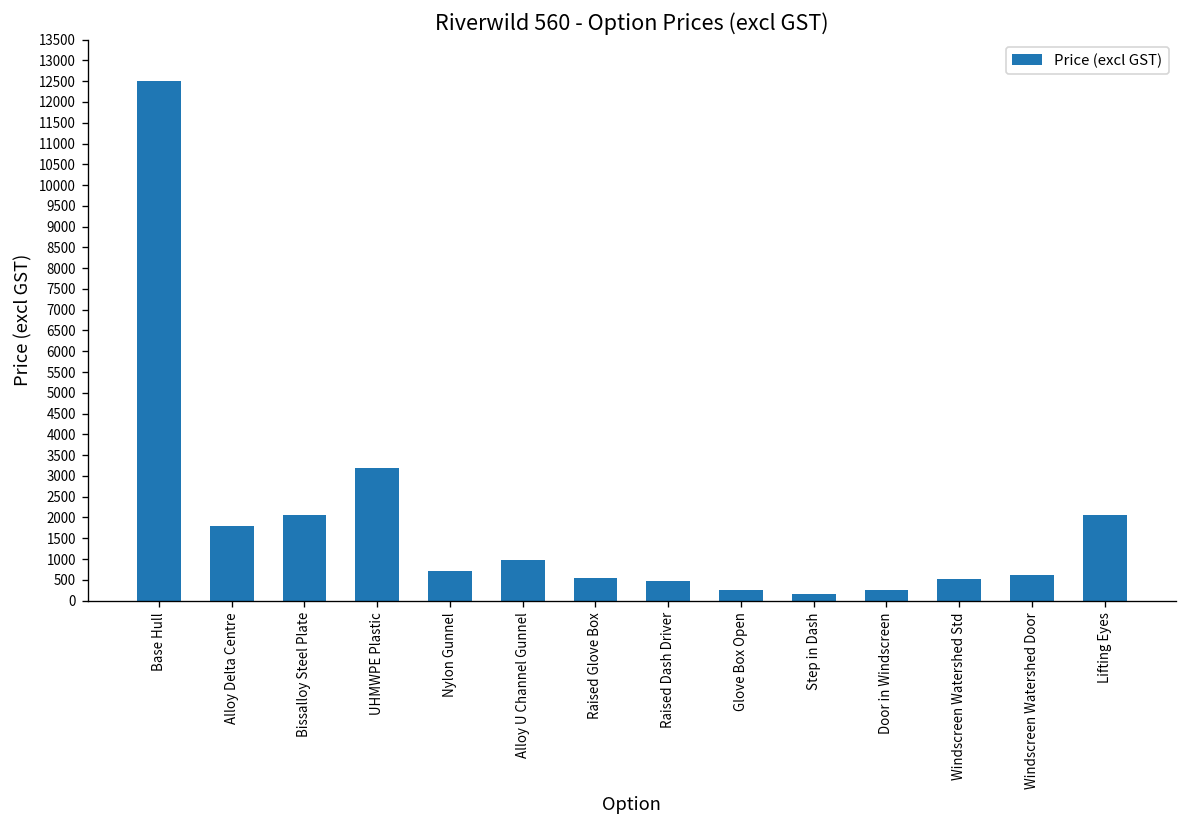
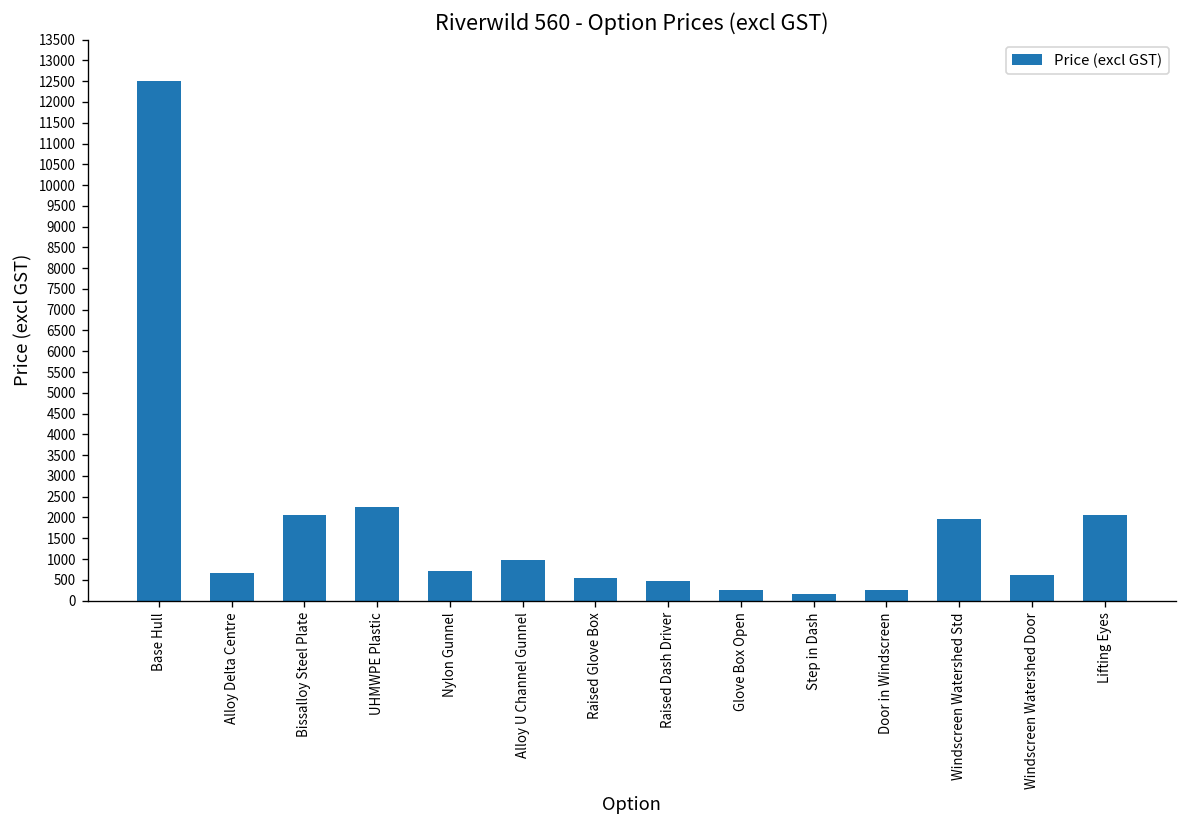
Alloy Delta Centre: 1800 -> 700
UHMWPE Plastic: 3200 -> 2300
Windscreen Watershed Std: 500 -> 2000
